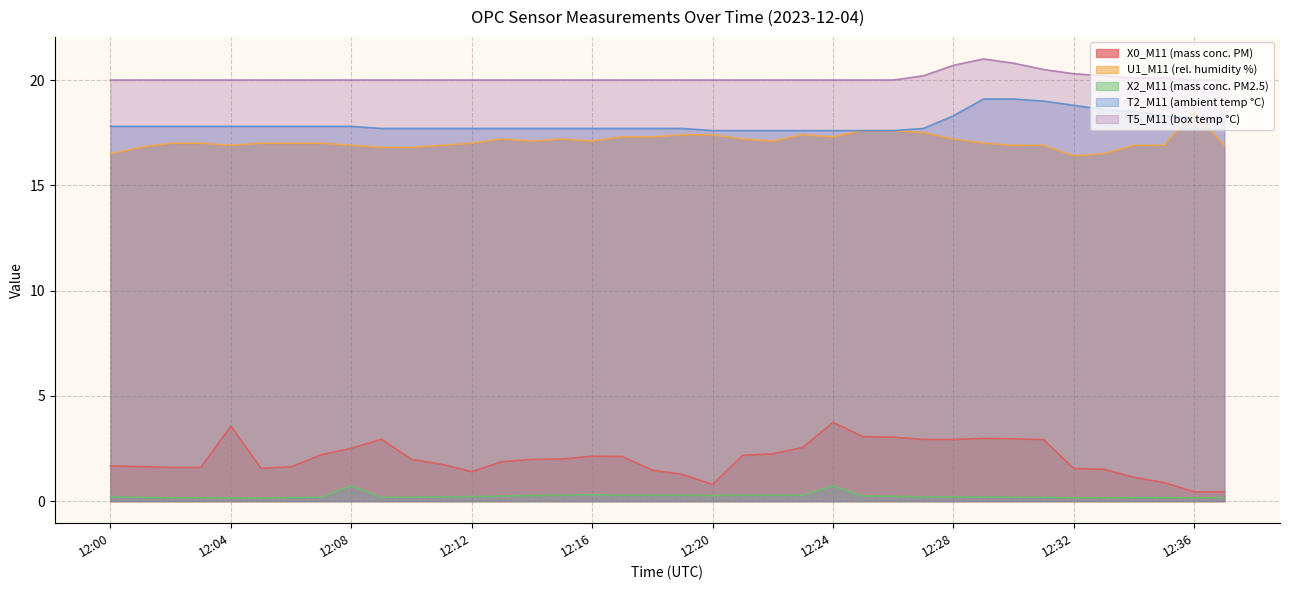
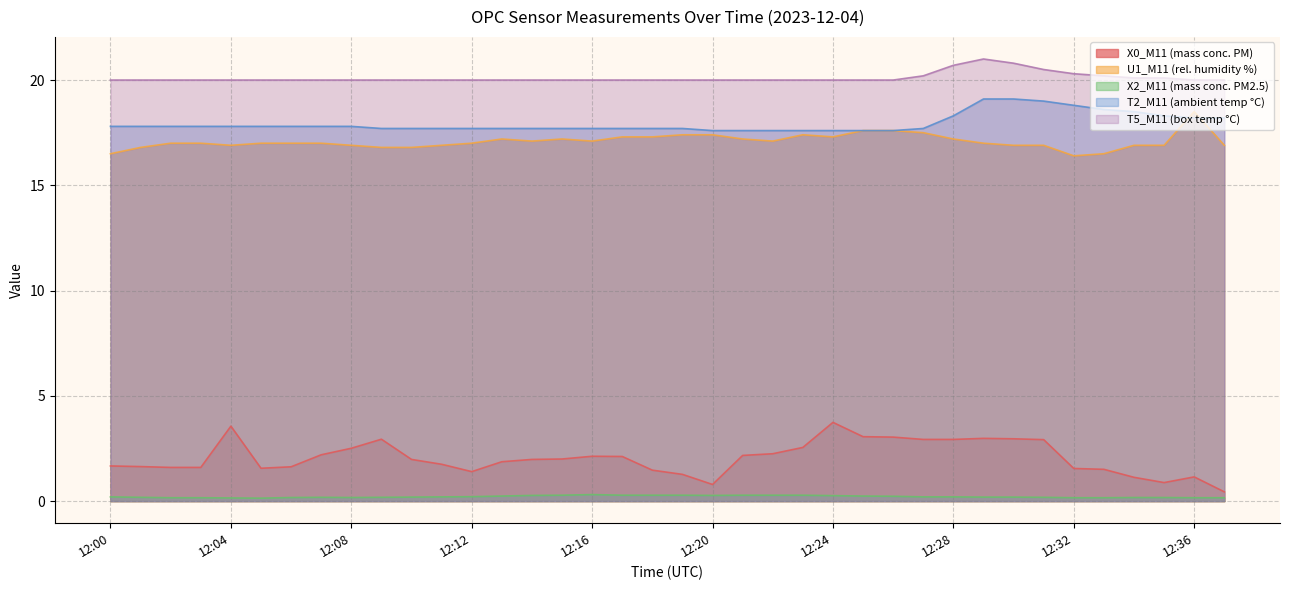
X2_M11 (mass conc. PM2.5), 12:08: 0.7 -> 0.2
X2_M11 (mass conc. PM2.5), 12:24: 0.7 -> 0.3
X0_M11 (mass conc. PM), 12:36: 0.4 -> 1.2
